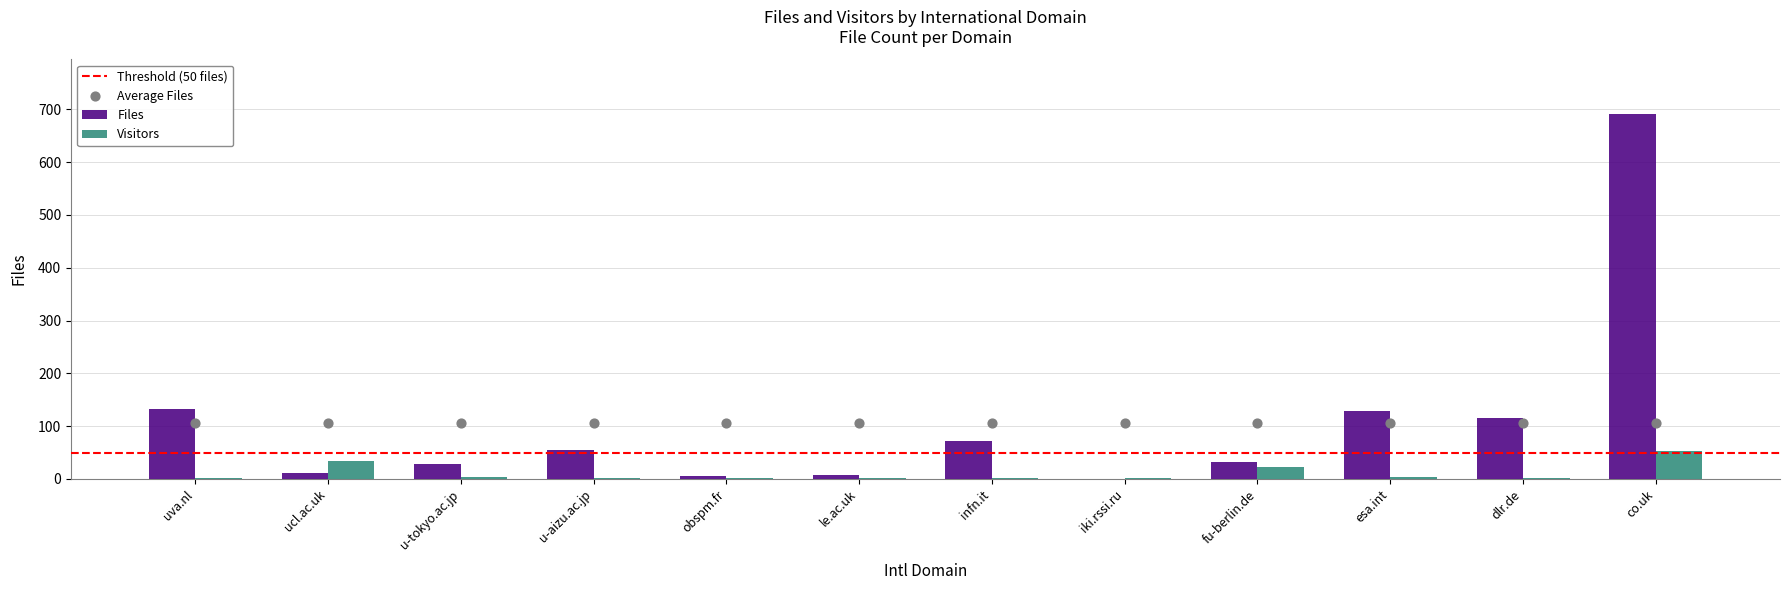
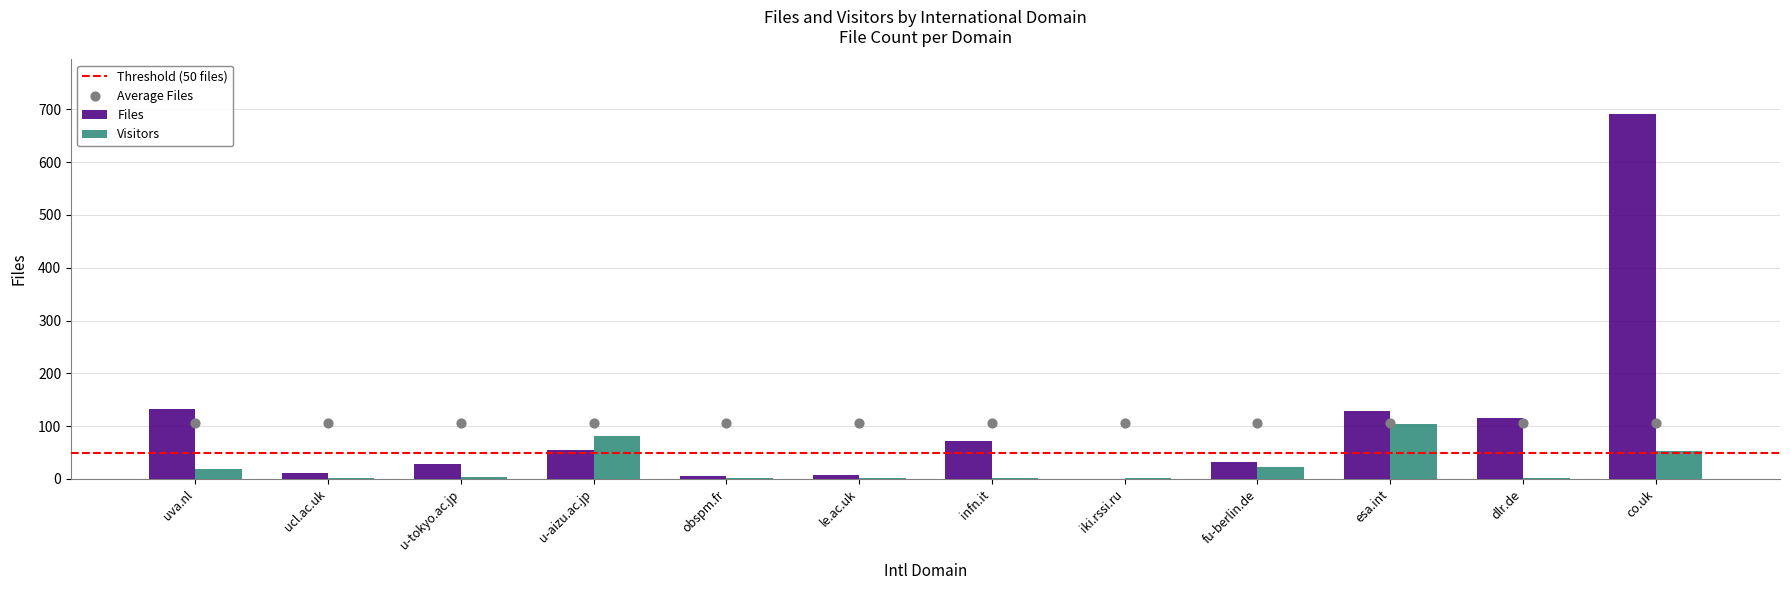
Visitors, uva.nl: 0 -> 20
Visitors, ucl.ac.uk: 30 -> 0
Visitors, u-aizu.ac.jp: 0 -> 80
Visitors, esa.int: 0 -> 110
